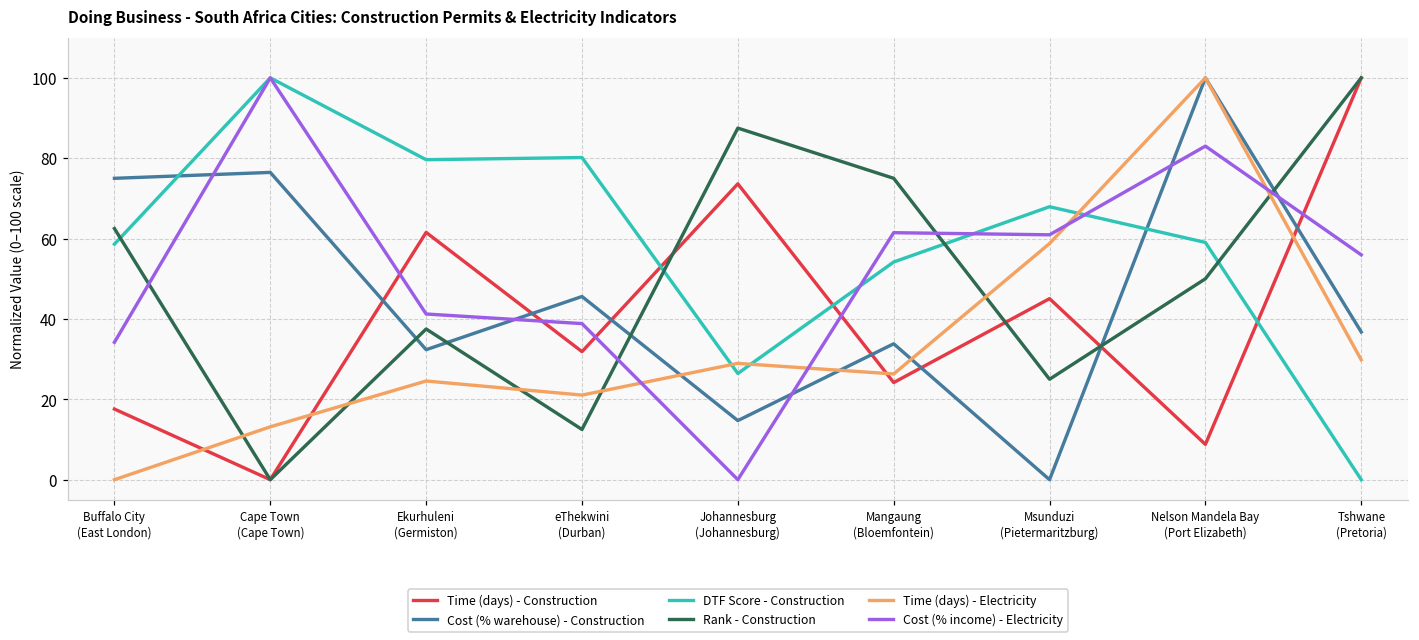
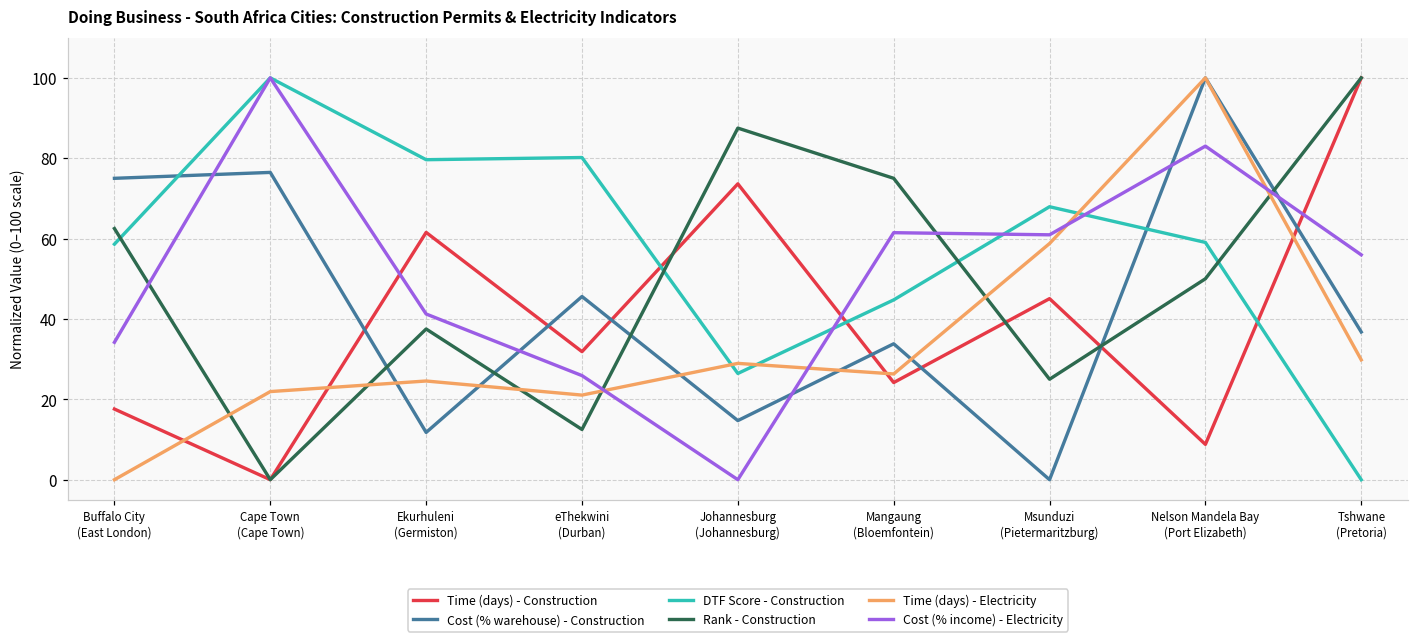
Time (days) - Electricity, Cape Town (Cape Town): 13 -> 22
Cost (% warehouse) - Construction, Ekurhuleni (Germiston): 32 -> 12
Cost (% income) - Electricity, eThekwini (Durban): 39 -> 26
DTF Score - Construction, Mangaung (Bloemfontein): 54 -> 45
